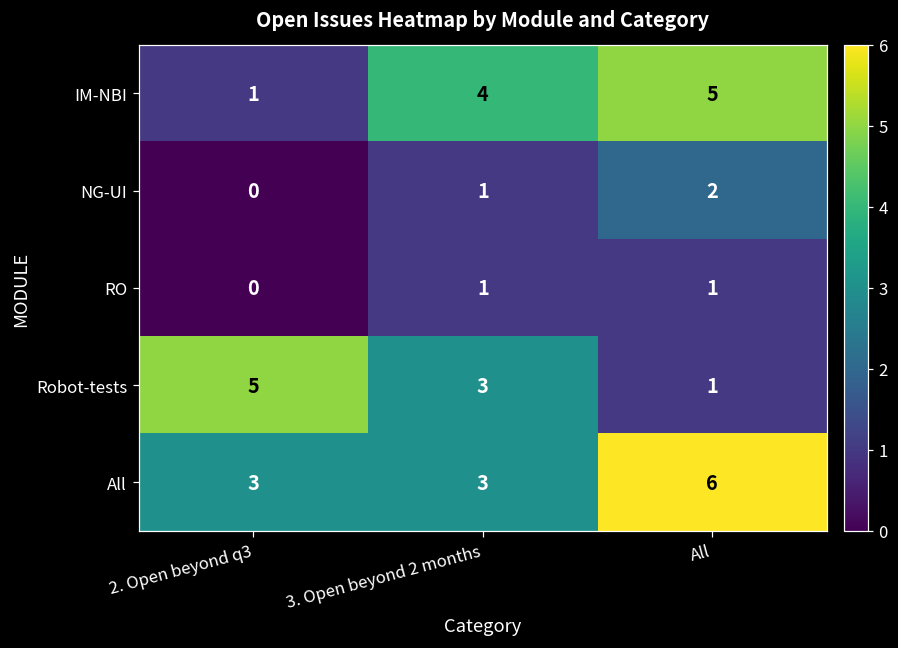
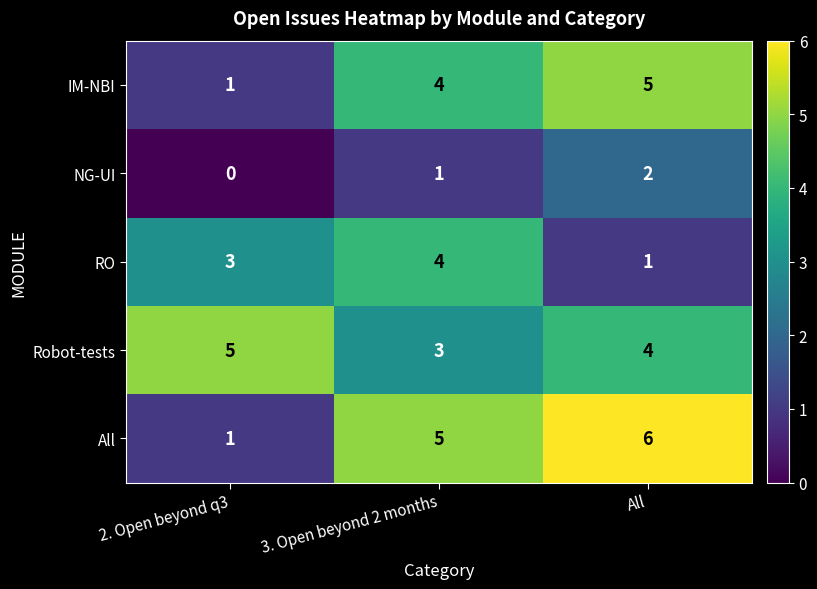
RO, 2. Open beyond q3: 0 -> 3
RO, 3. Open beyond 2 months: 1 -> 4
Robot-tests, All: 1 -> 4
All, 2. Open beyond q3: 3 -> 1
All, 3. Open beyond 2 months: 3 -> 5
